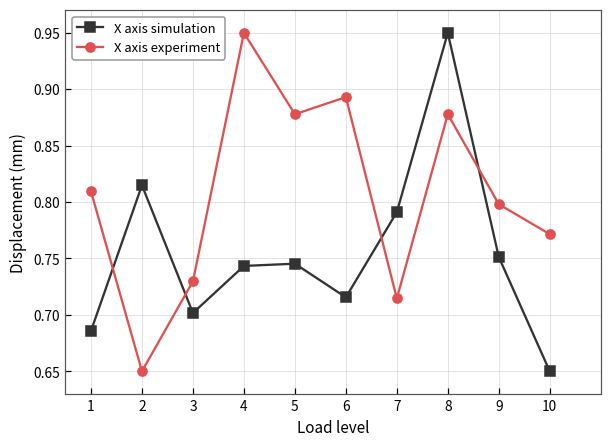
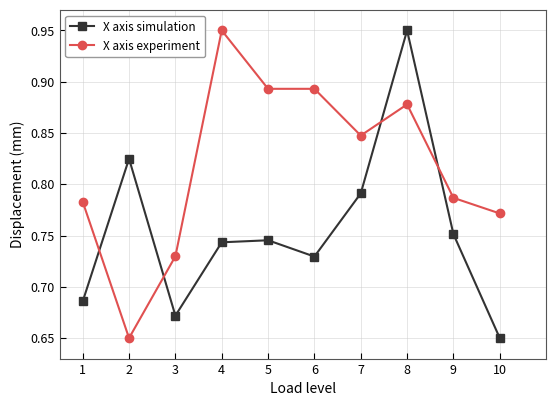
X axis experiment, 1: 0.809 -> 0.783
X axis simulation, 2: 0.815 -> 0.825
X axis simulation, 3: 0.702 -> 0.672
X axis experiment, 5: 0.878 -> 0.893
X axis simulation, 6: 0.716 -> 0.729
X axis experiment, 7: 0.715 -> 0.847
X axis experiment, 9: 0.798 -> 0.787
